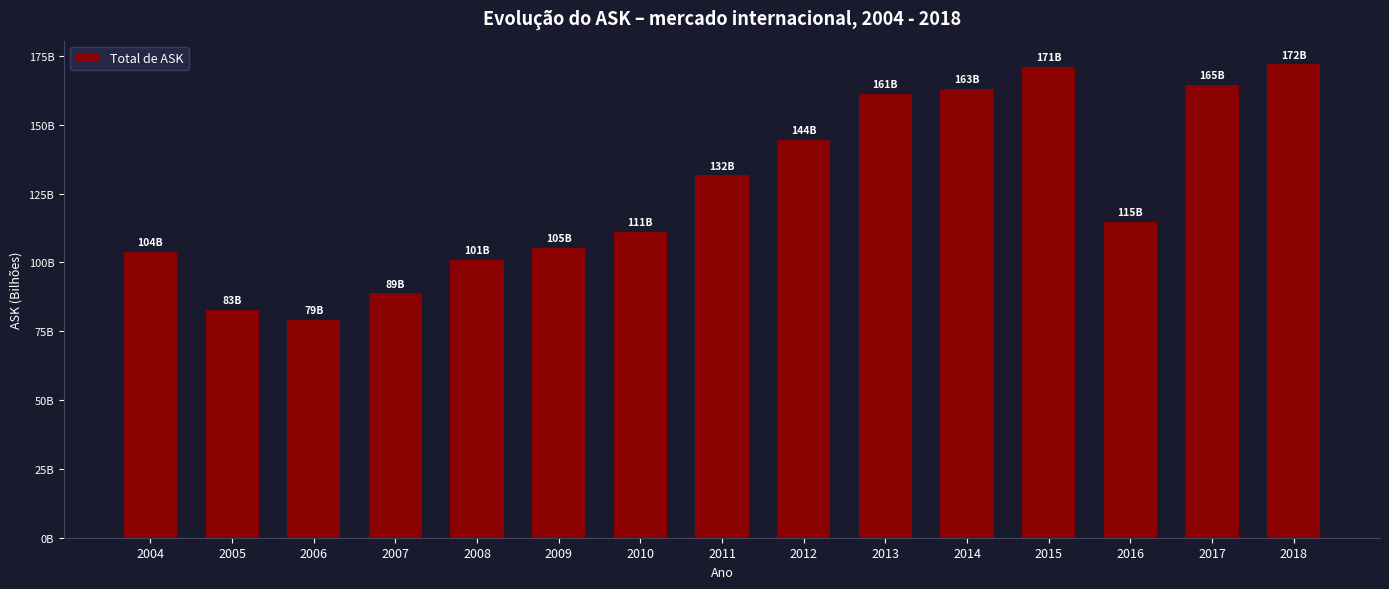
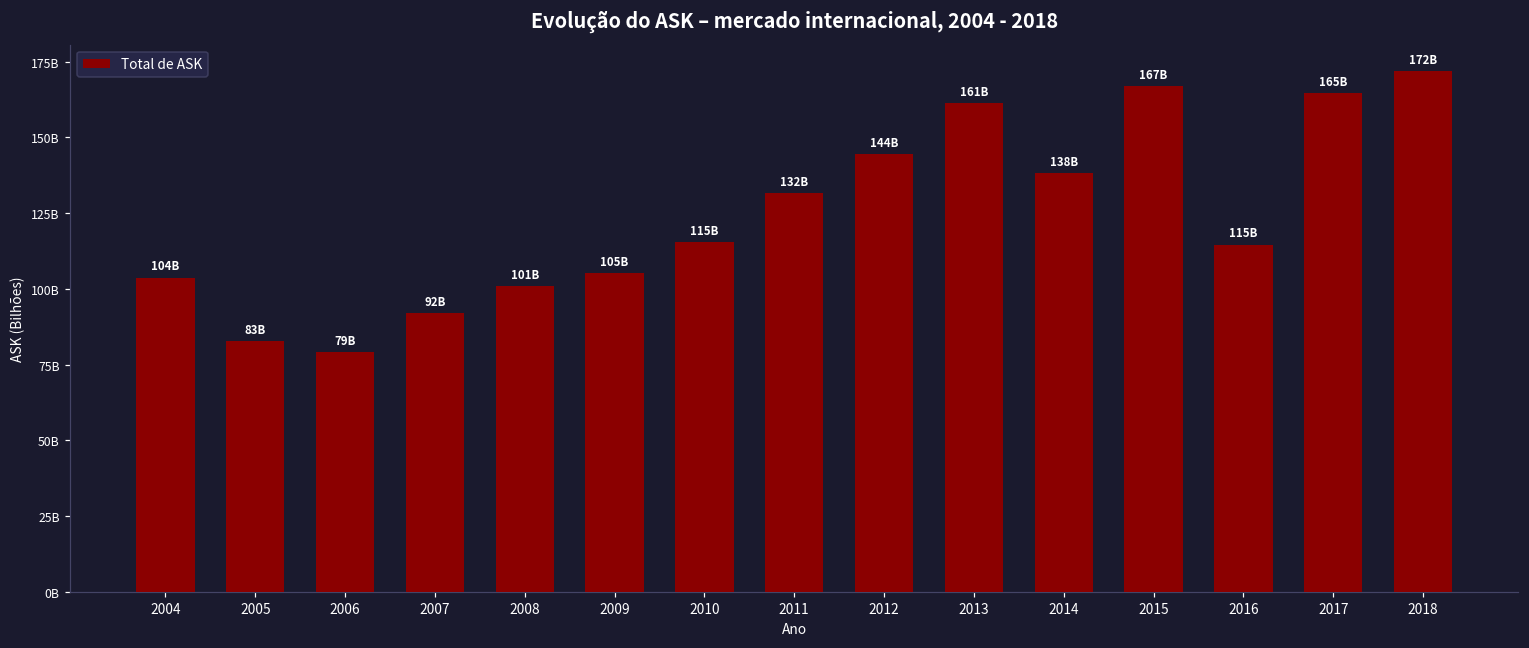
2007: 89B -> 92B
2010: 111B -> 115B
2014: 163B -> 138B
2015: 171B -> 167B
